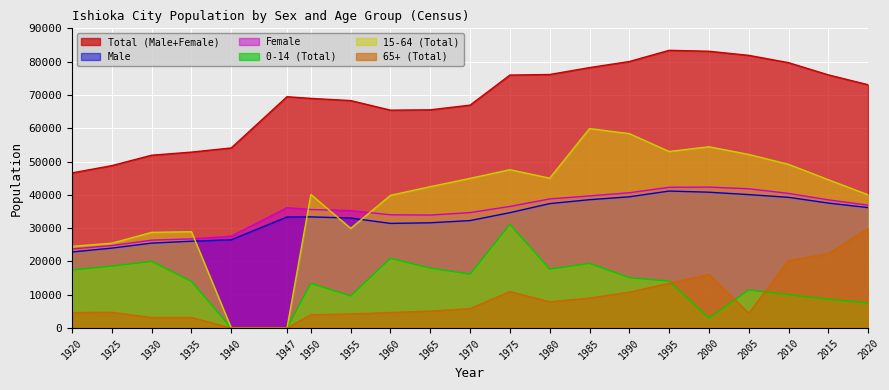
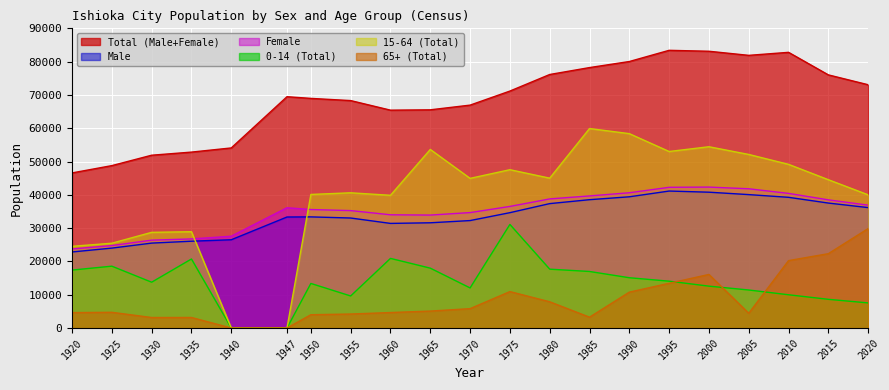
0-14 (Total), 1930: 20000 -> 14000
0-14 (Total), 1935: 14000 -> 21000
15-64 (Total), 1955: 30000 -> 41000
15-64 (Total), 1965: 42000 -> 54000
0-14 (Total), 1970: 16000 -> 12000
Total (Male+Female), 1975: 76000 -> 71000
0-14 (Total), 1985: 19000 -> 17000
65+ (Total), 1985: 9000 -> 3000
0-14 (Total), 2000: 3000 -> 13000
Total (Male+Female), 2010: 80000 -> 83000
